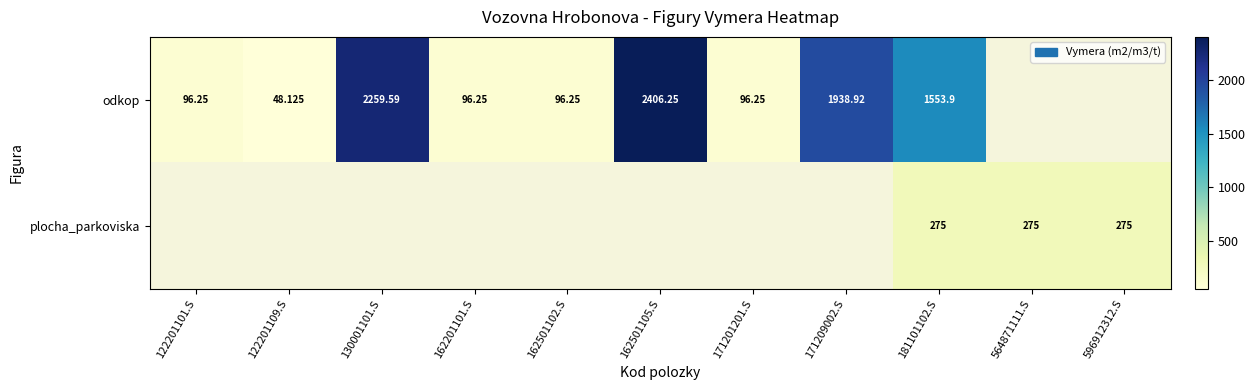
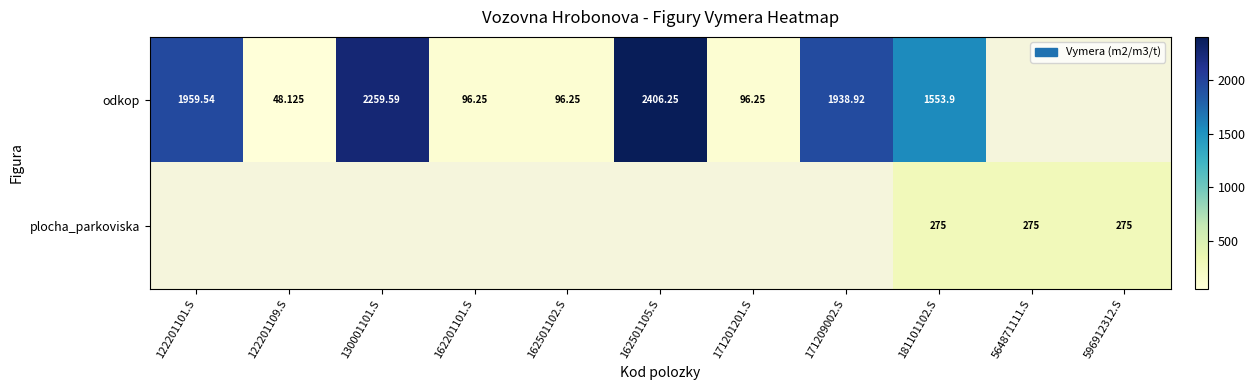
odkop, 122201101.S: 96.25 -> 1959.54
